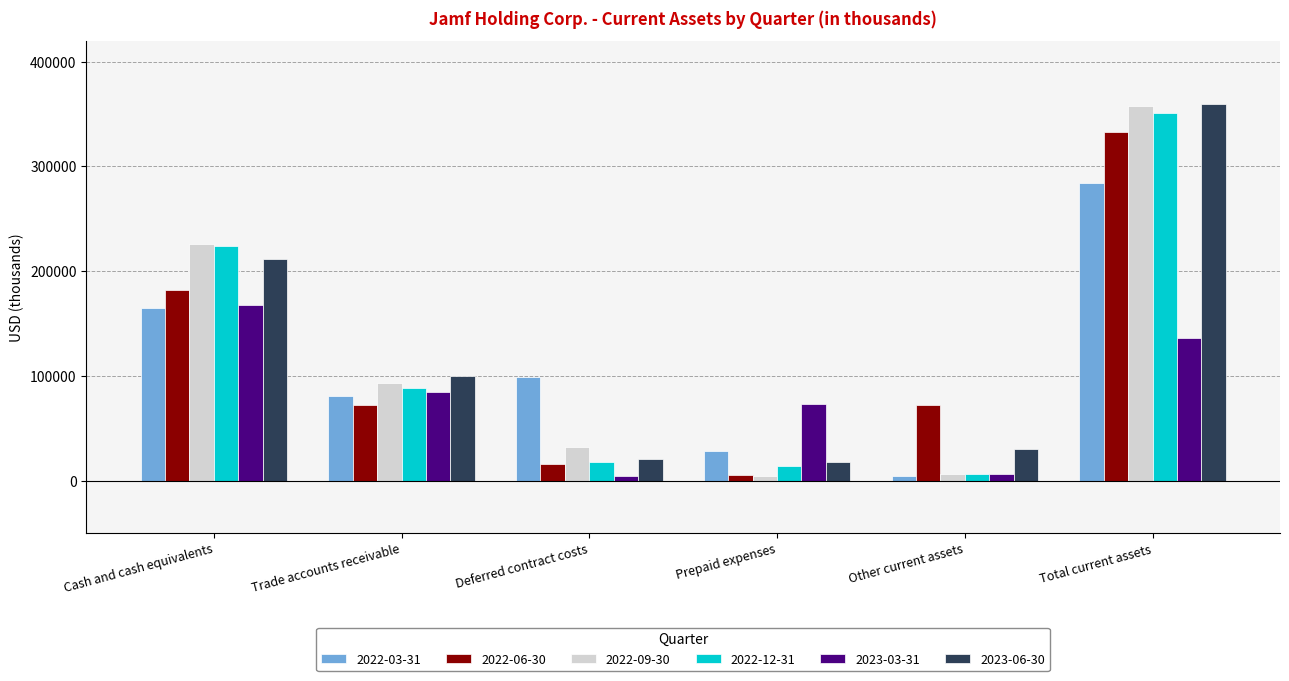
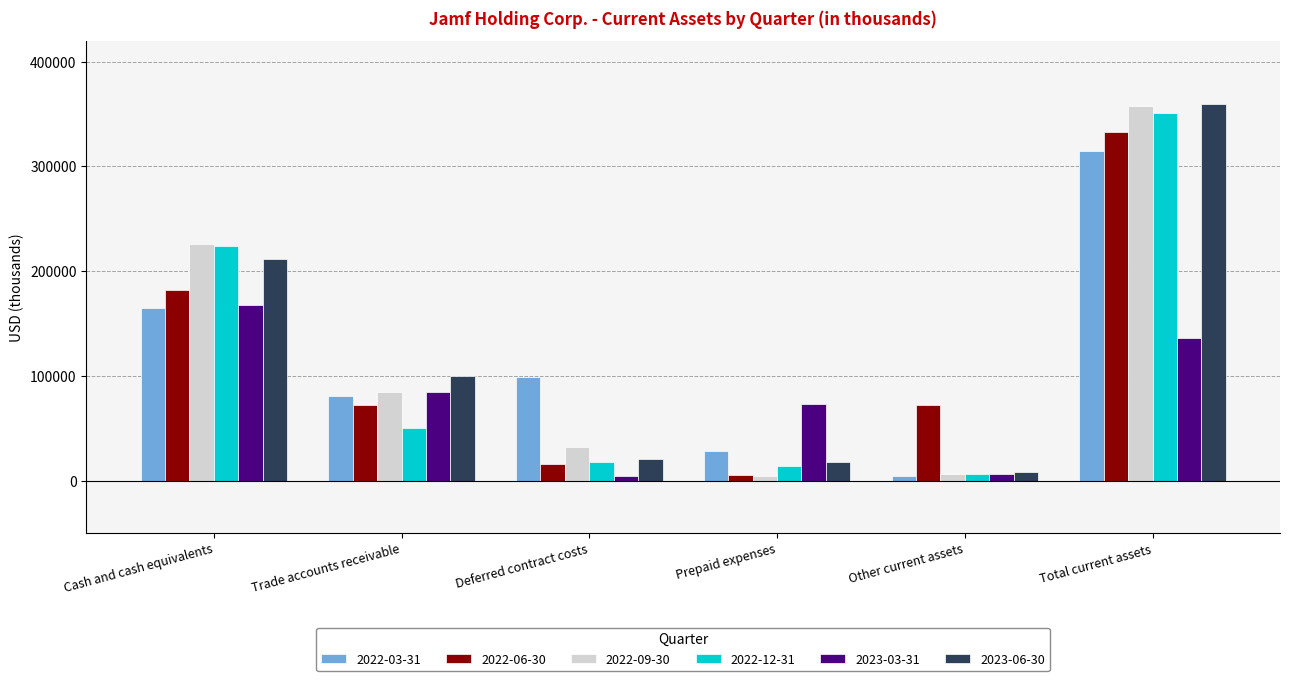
2022-09-30, Trade accounts receivable: 93000 -> 84000
2022-12-31, Trade accounts receivable: 88000 -> 50000
2023-06-30, Other current assets: 30000 -> 8000
2022-03-31, Total current assets: 284000 -> 314000
